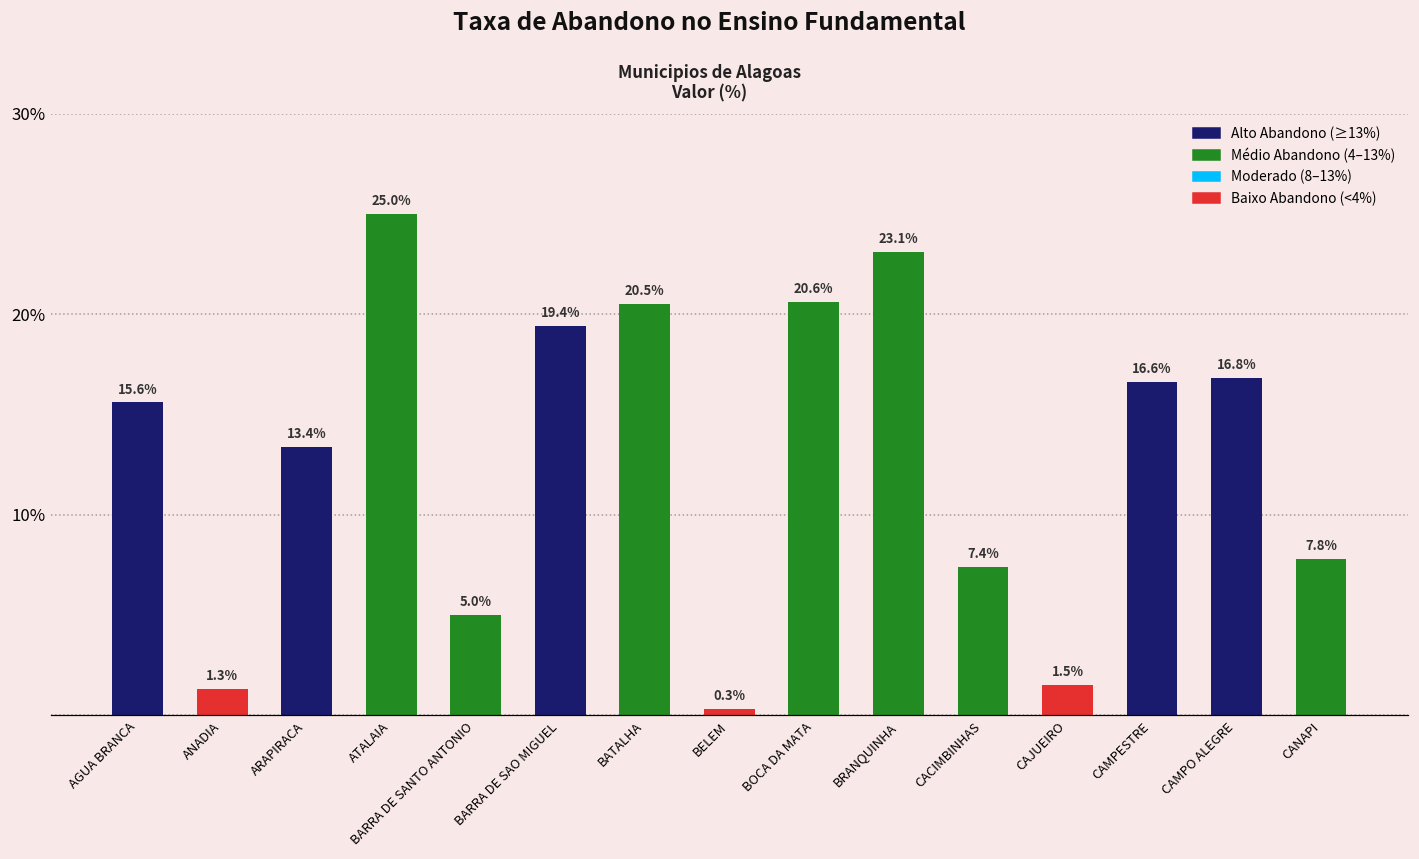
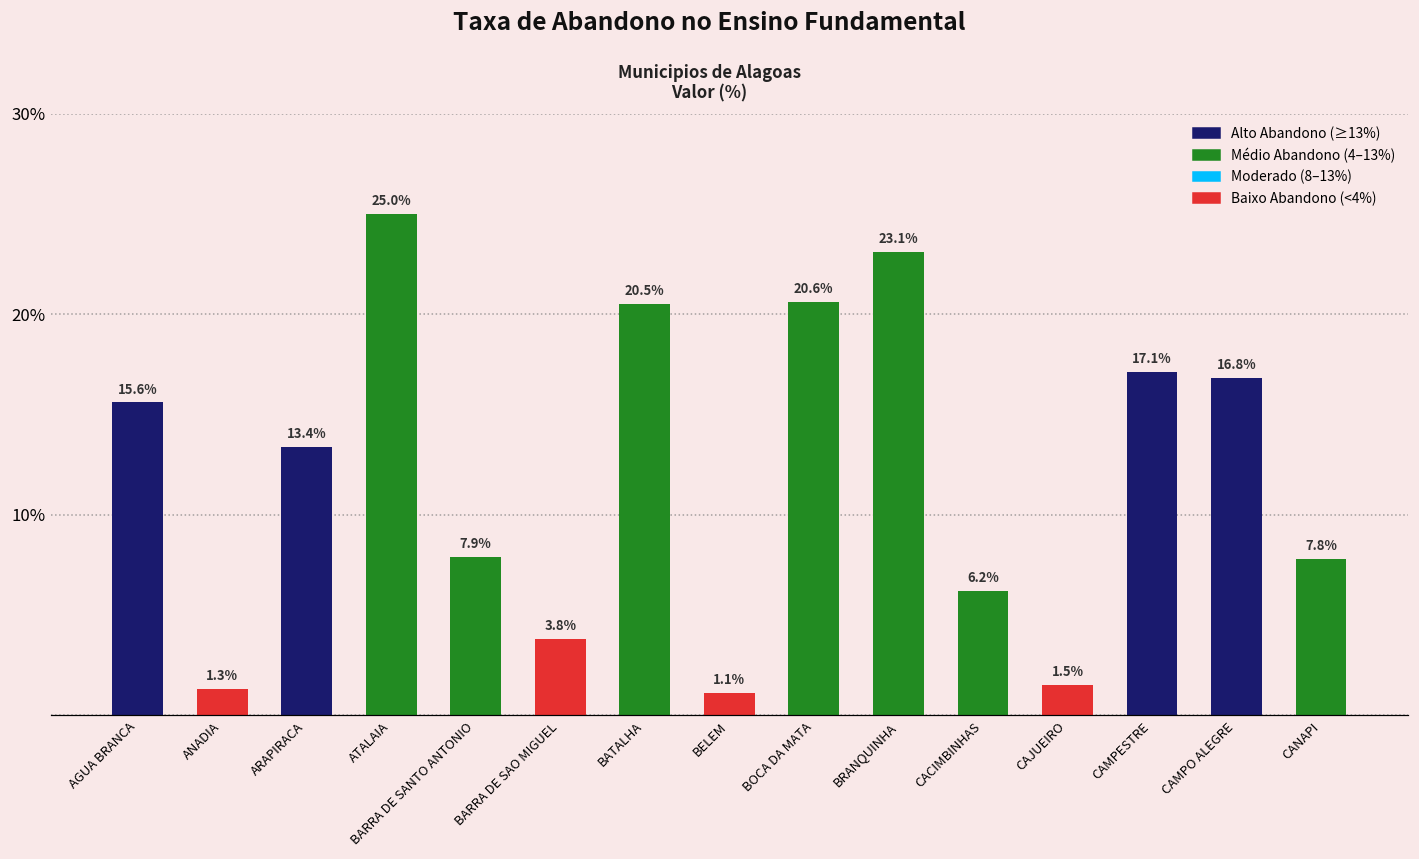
BARRA DE SANTO ANTONIO: 5.0% -> 7.9%
BARRA DE SAO MIGUEL: 19.4% -> 3.8%
BELEM: 0.3% -> 1.1%
CACIMBINHAS: 7.4% -> 6.2%
CAMPESTRE: 16.6% -> 17.1%
